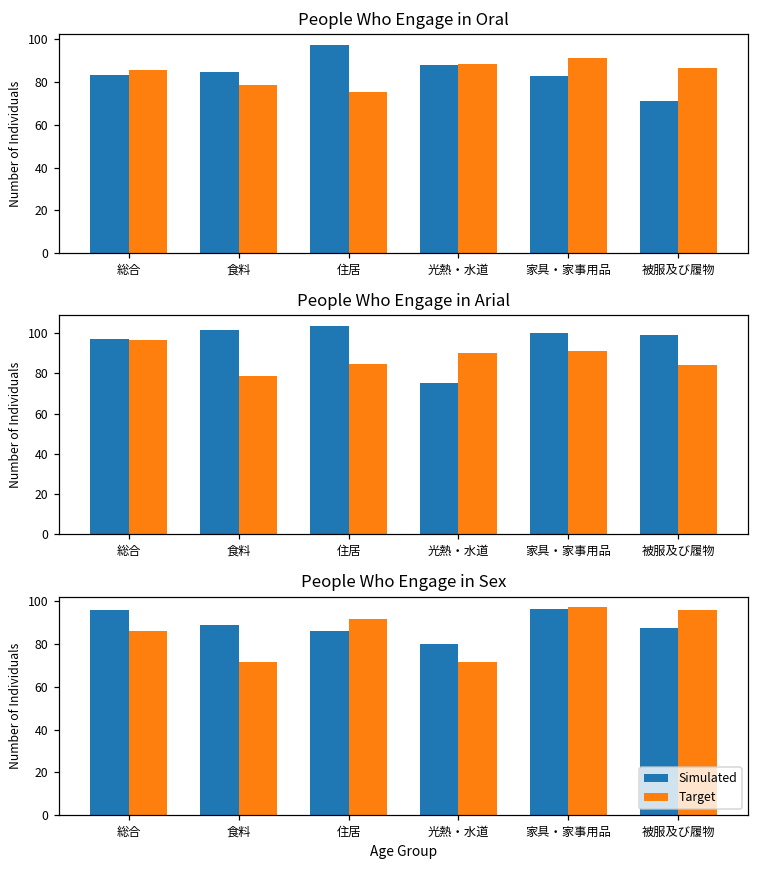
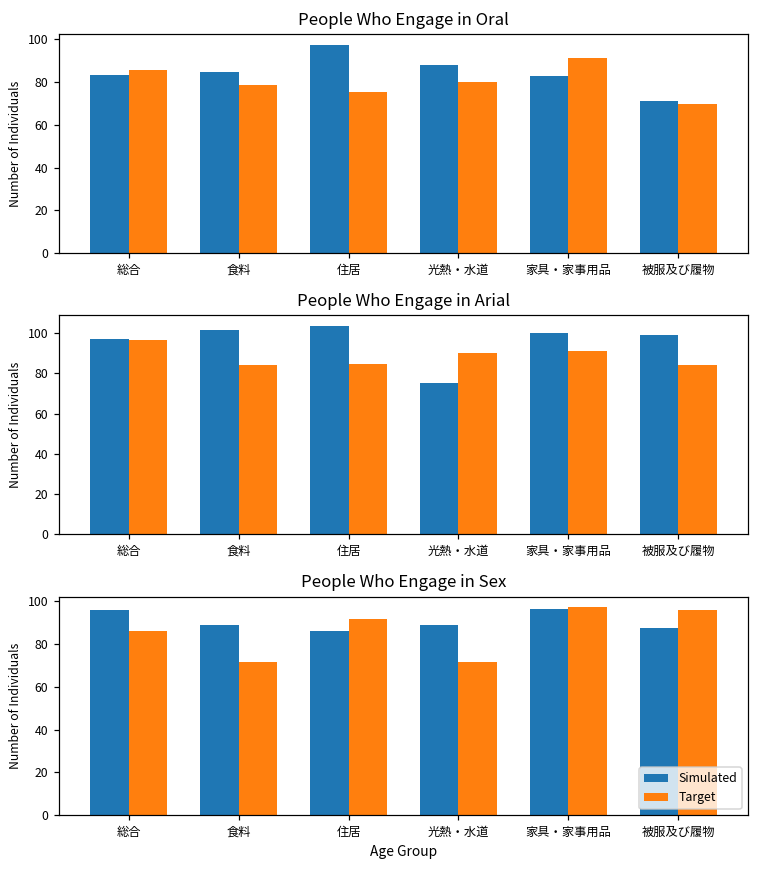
People Who Engage in Oral, Target, 光熱・水道: 89 -> 80
People Who Engage in Oral, Target, 被服及び履物: 86 -> 70
People Who Engage in Arial, Target, 食料: 79 -> 84
People Who Engage in Sex, Simulated, 光熱・水道: 80 -> 89
